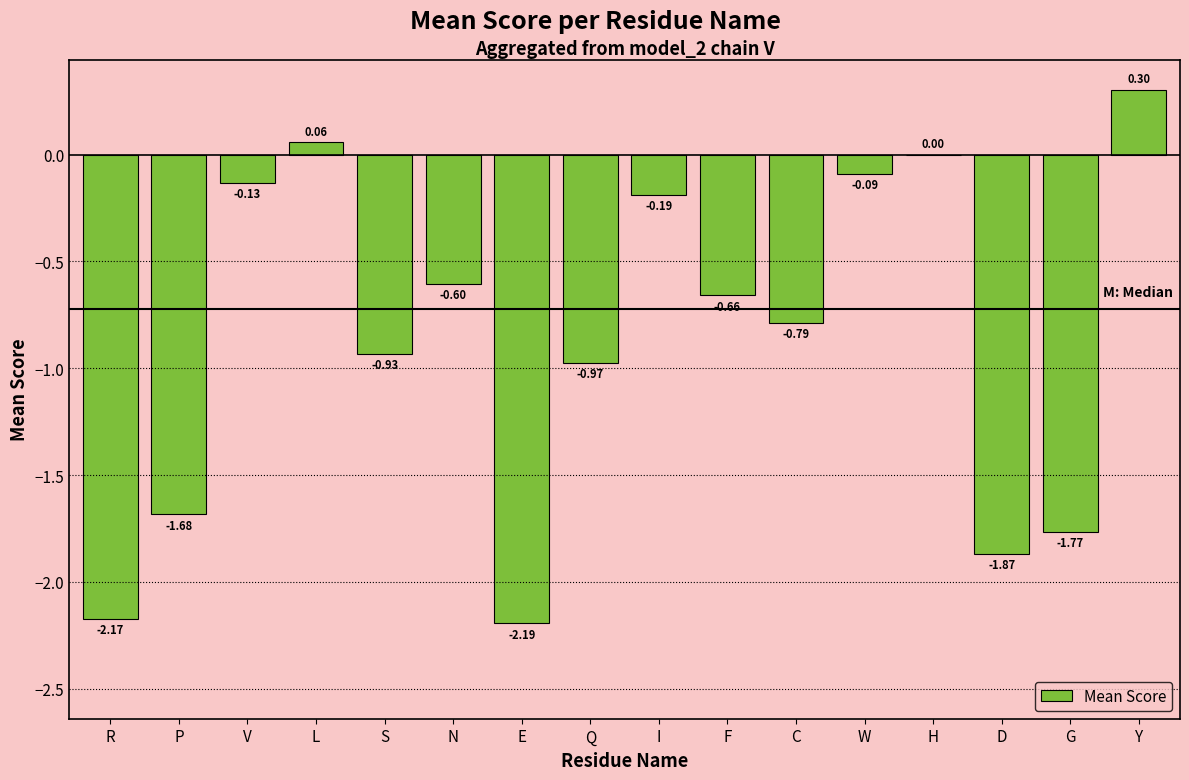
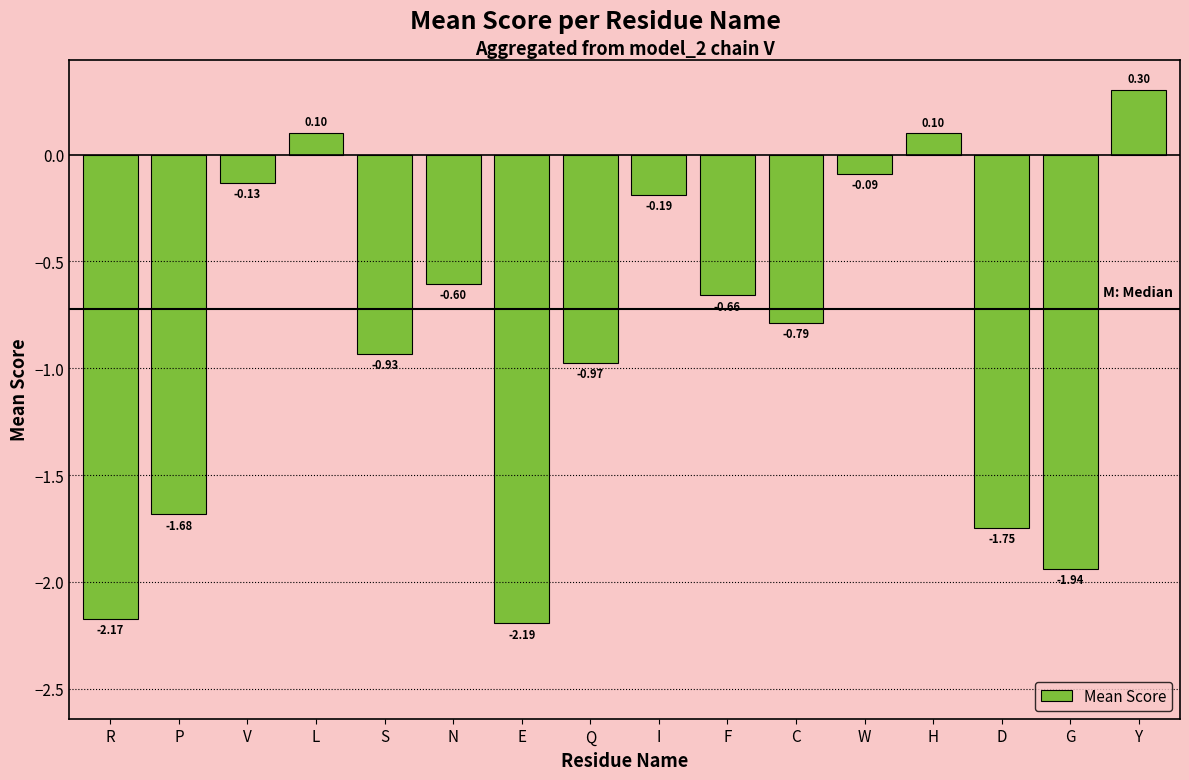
L: 0.06 -> 0.10
H: 0.00 -> 0.10
D: -1.87 -> -1.75
G: -1.77 -> -1.94
